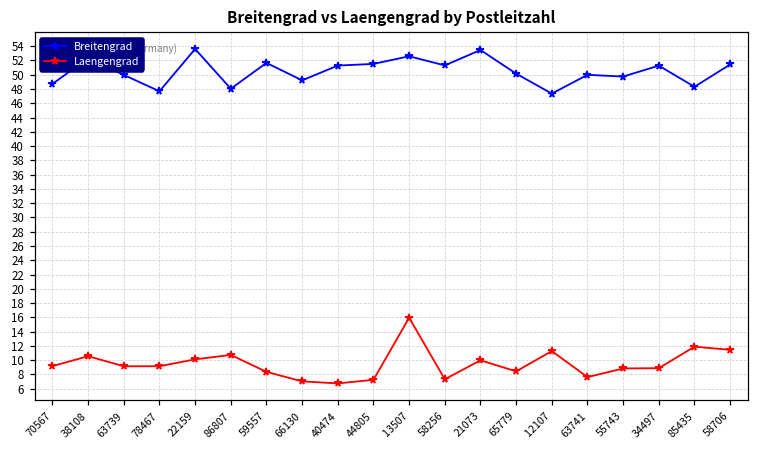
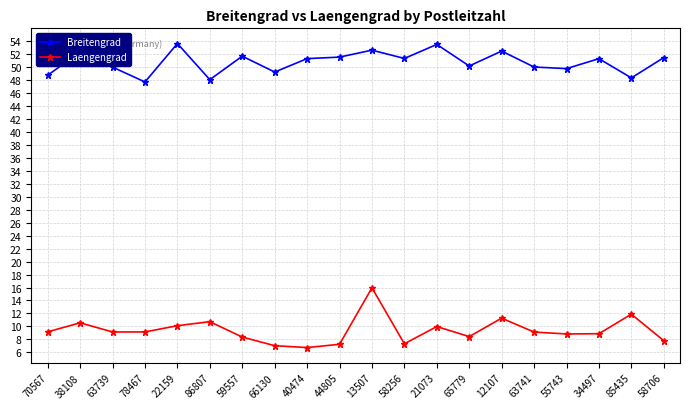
Breitengrad, 12107: 47 -> 52
Laengengrad, 63741: 8 -> 9
Laengengrad, 58706: 11 -> 8
